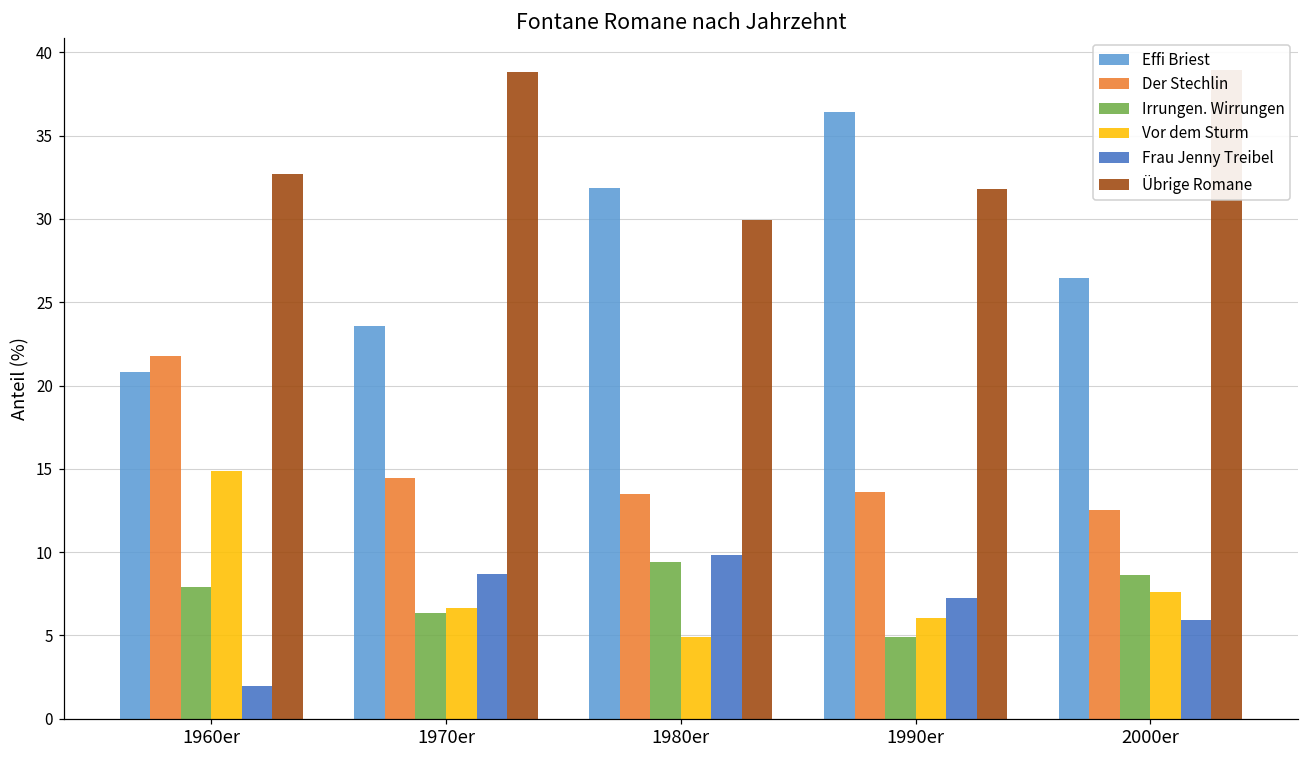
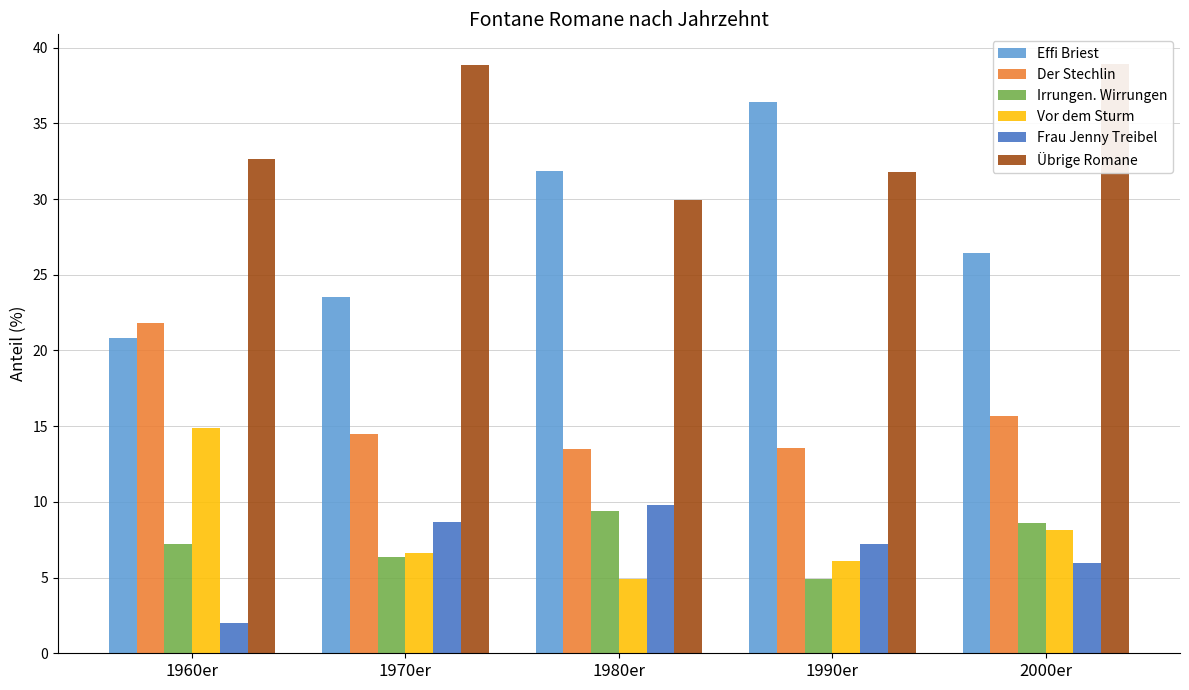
Irrungen. Wirrungen, 1960er: 7.9 -> 7.2
Der Stechlin, 2000er: 12.5 -> 15.7
Vor dem Sturm, 2000er: 7.6 -> 8.1
